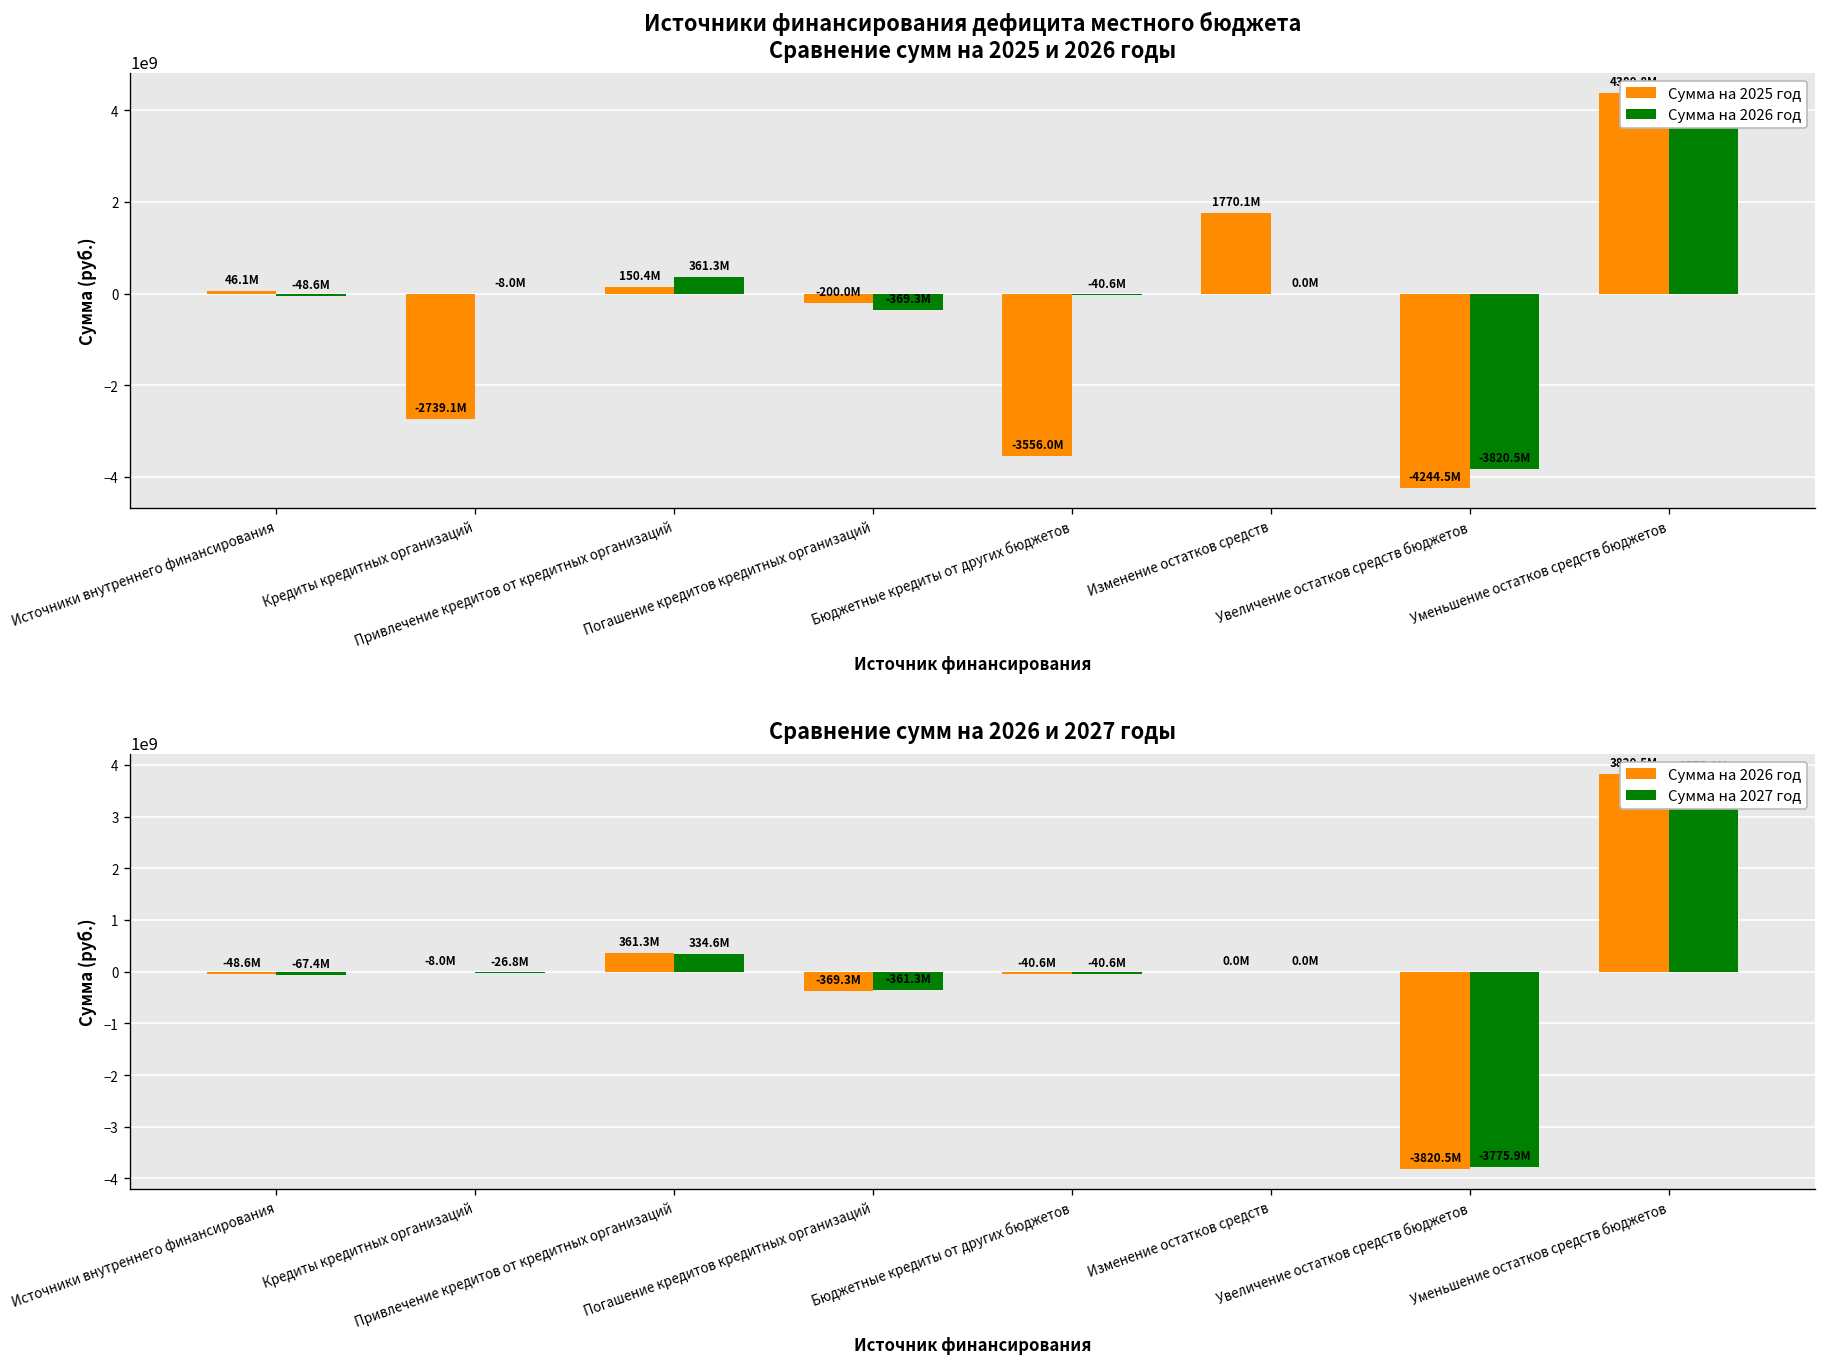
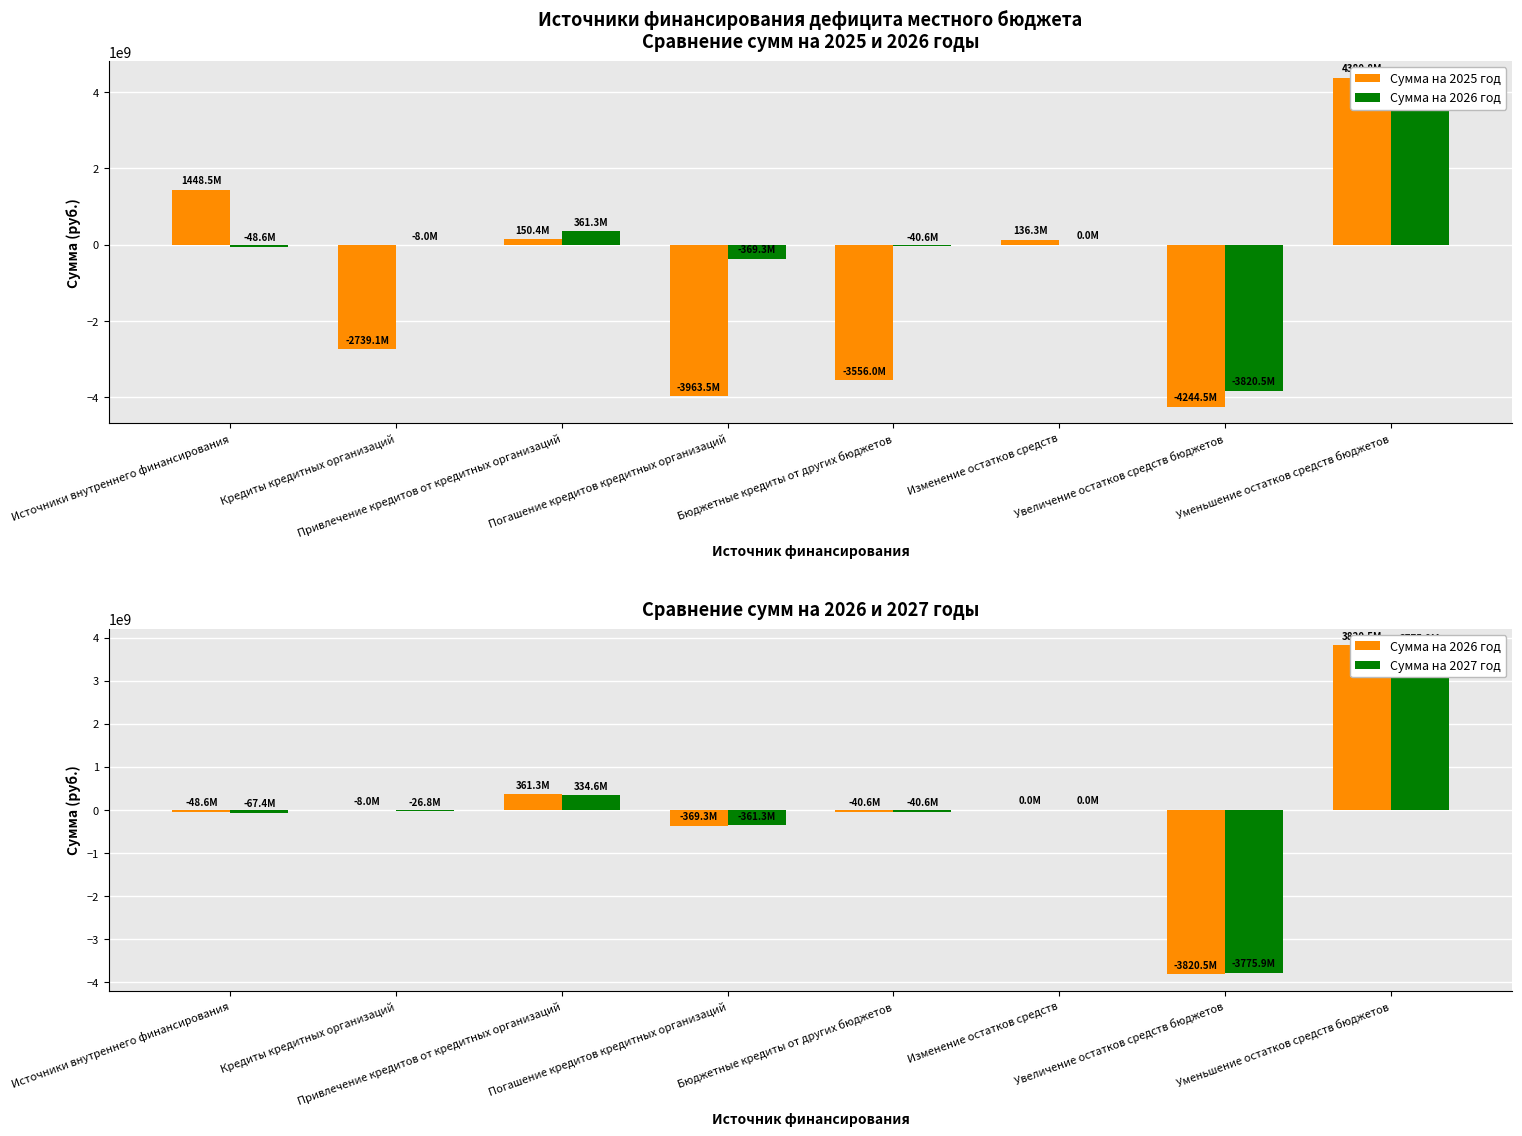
Источники финансирования дефицита местного бюджета Сравнение сумм на 2025 и 2026 годы, Сумма на 2025 год, Источники внутреннего финансирования: 46.1M -> 1448.5M
Источники финансирования дефицита местного бюджета Сравнение сумм на 2025 и 2026 годы, Сумма на 2025 год, Погашение кредитов кредитных организаций: -200.0M -> -3963.5M
Источники финансирования дефицита местного бюджета Сравнение сумм на 2025 и 2026 годы, Сумма на 2025 год, Изменение остатков средств: 1770.1M -> 136.3M
